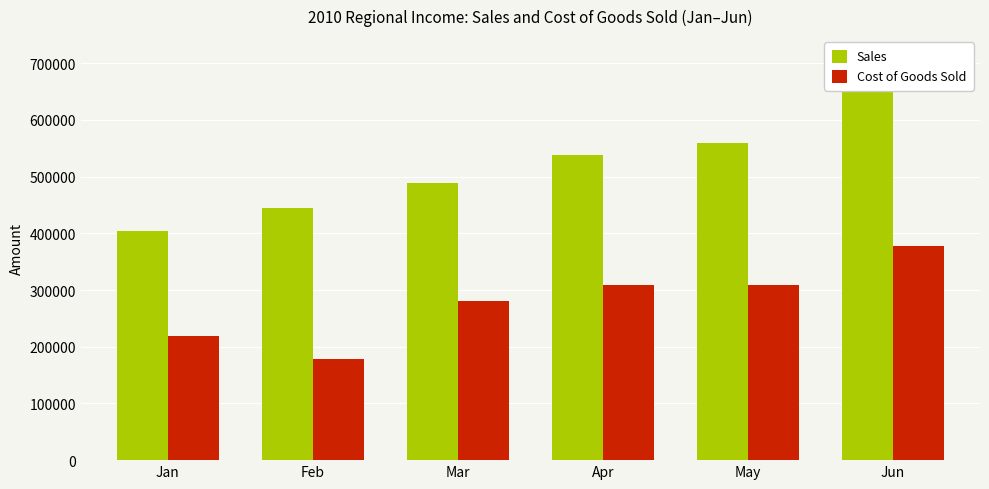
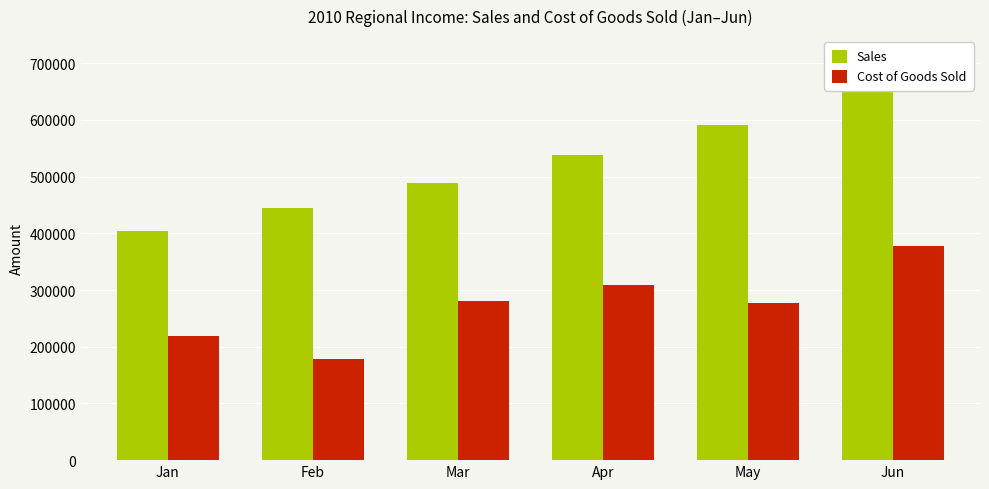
Sales, May: 560000 -> 590000
Cost of Goods Sold, May: 310000 -> 280000
